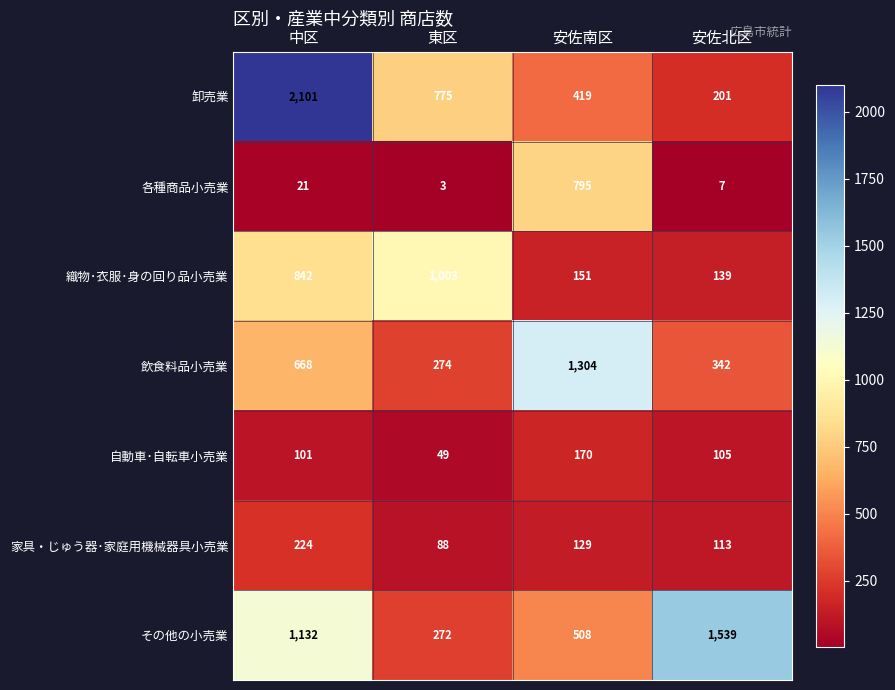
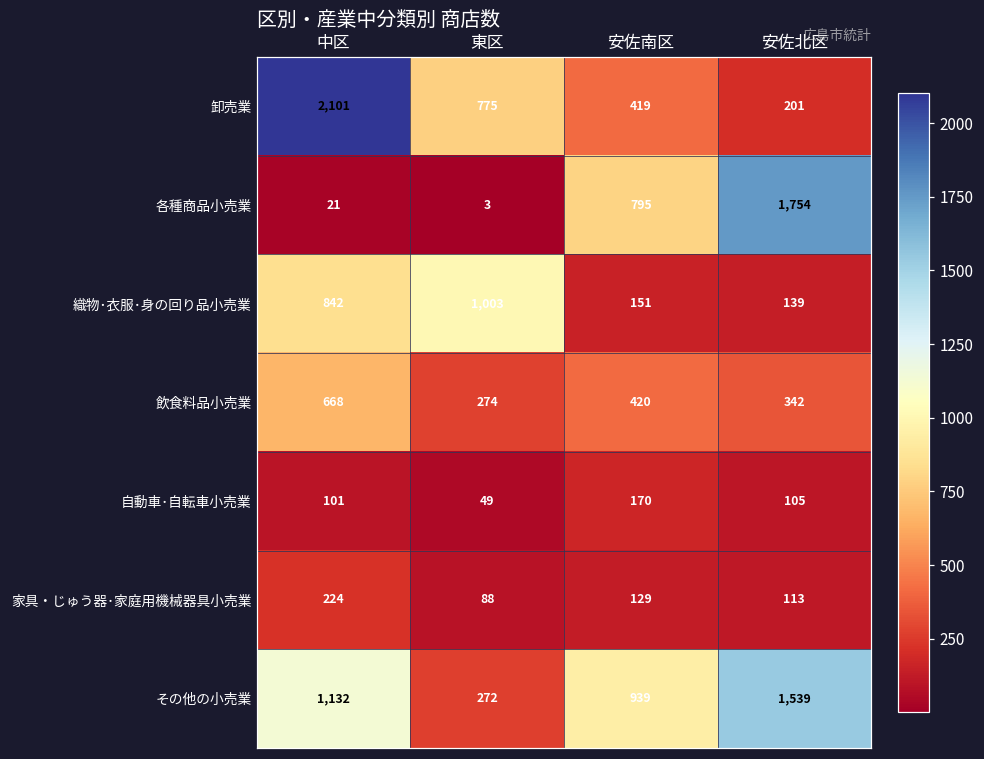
各種商品小売業, 安佐北区: 7 -> 1,754
飲食料品小売業, 安佐南区: 1,304 -> 420
その他の小売業, 安佐南区: 508 -> 939
